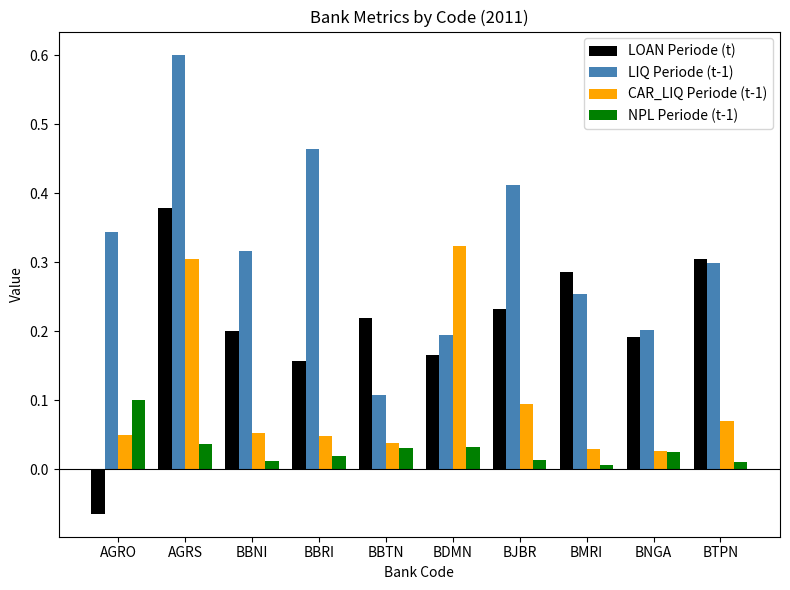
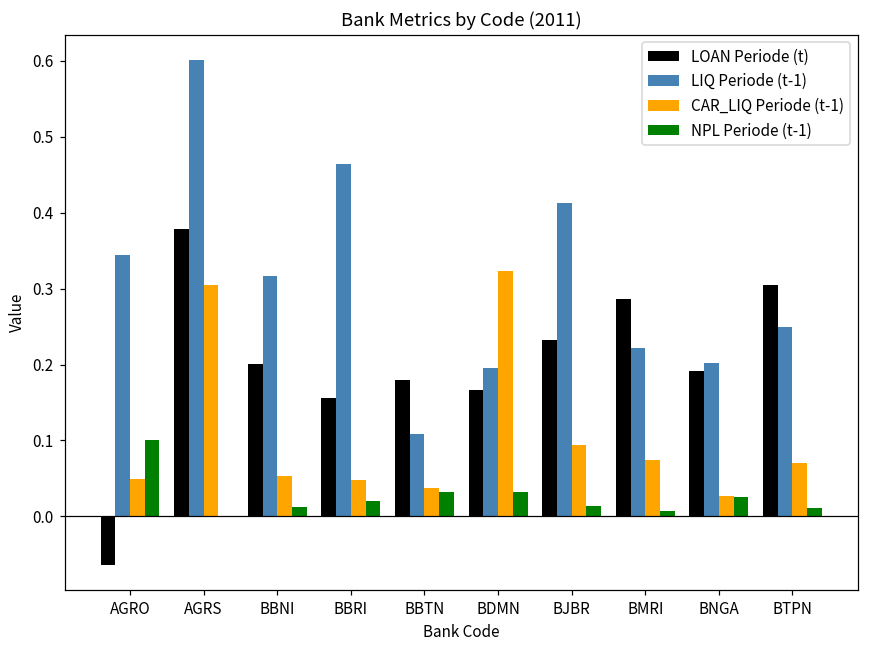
NPL Periode (t-1), AGRS: 0.04 -> 0.00
LOAN Periode (t), BBTN: 0.22 -> 0.18
LIQ Periode (t-1), BMRI: 0.25 -> 0.22
CAR_LIQ Periode (t-1), BMRI: 0.03 -> 0.07
LIQ Periode (t-1), BTPN: 0.30 -> 0.25
